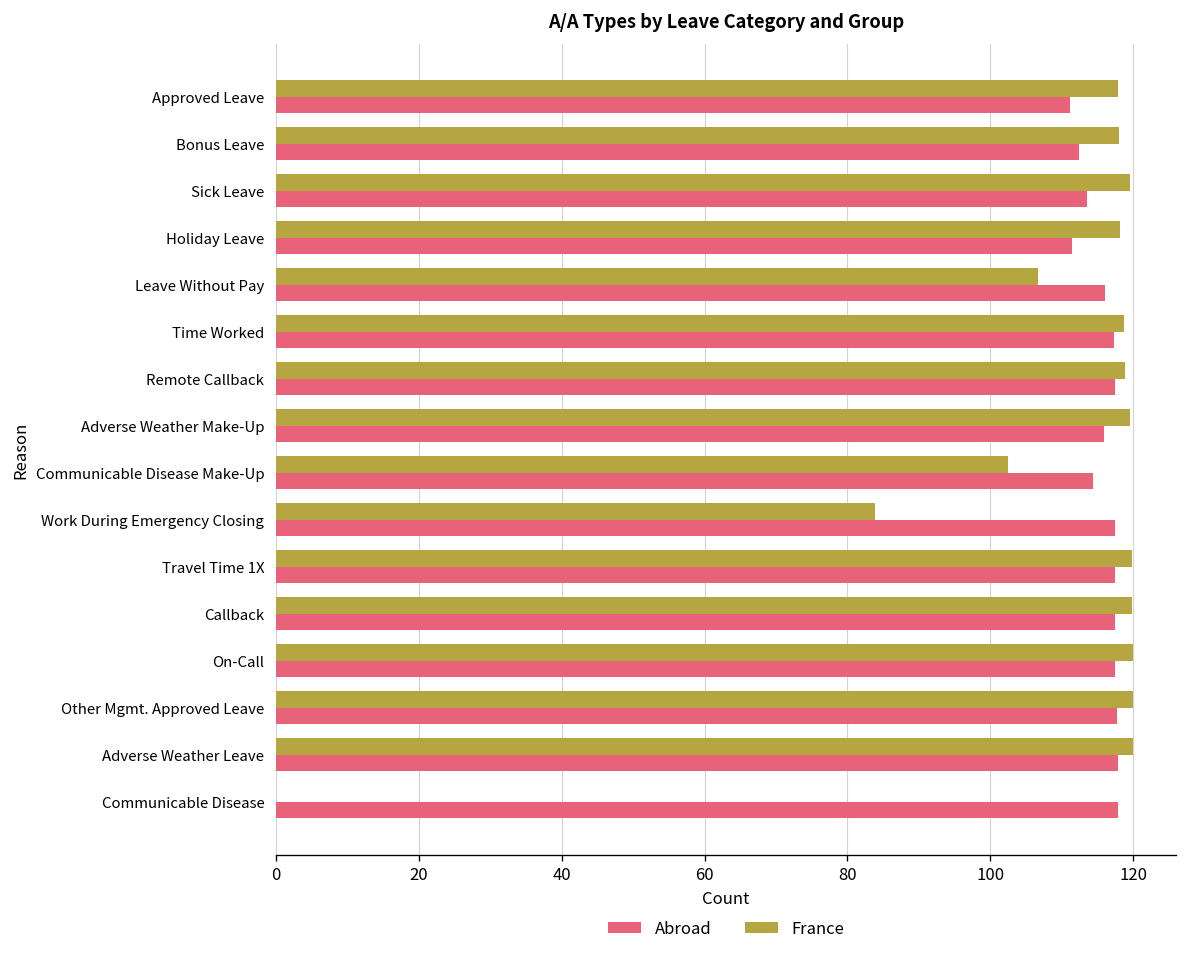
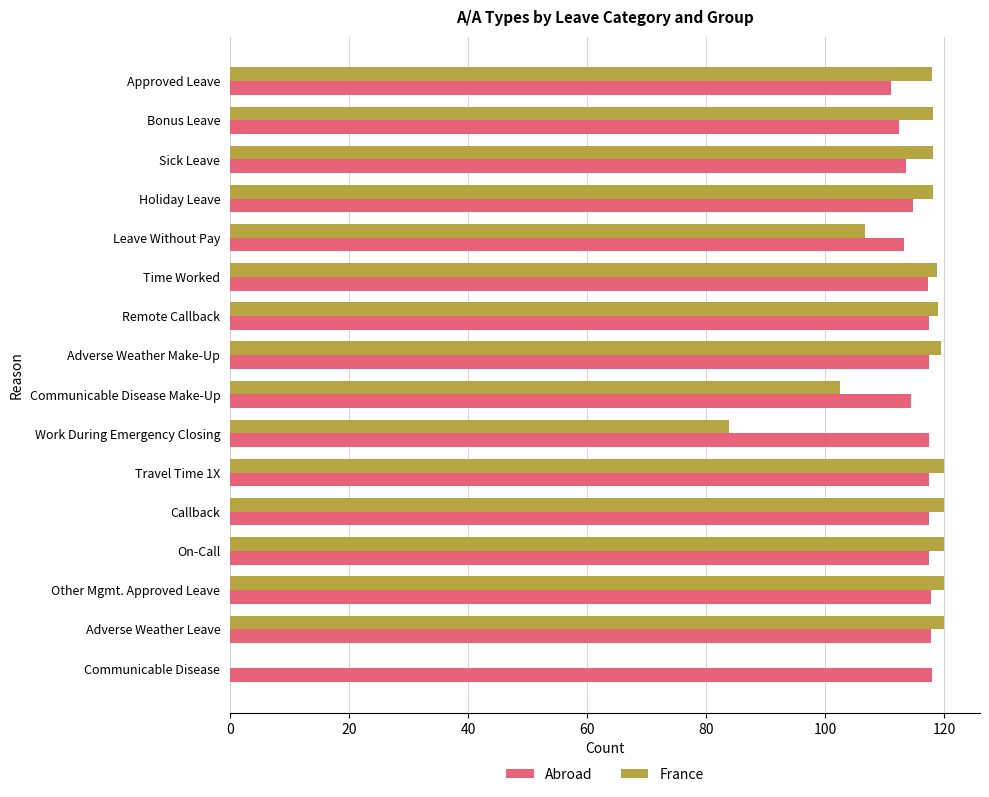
France, Sick Leave: 120 -> 118
Abroad, Holiday Leave: 112 -> 115
Abroad, Leave Without Pay: 116 -> 113
Abroad, Adverse Weather Make-Up: 116 -> 117
